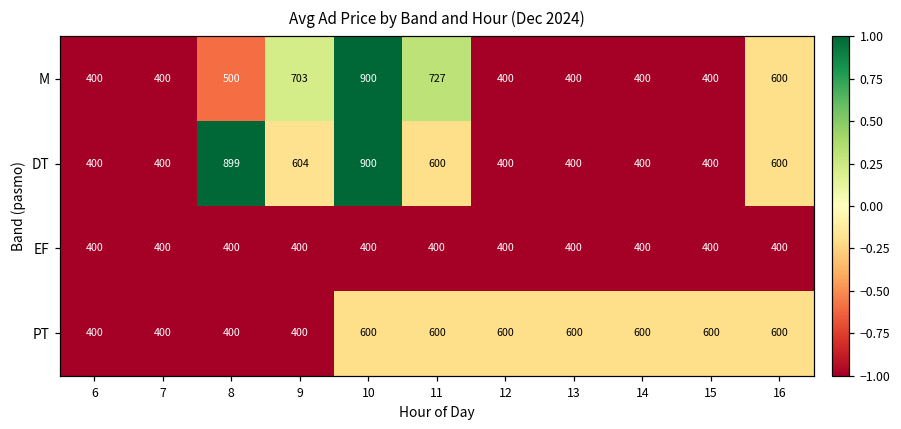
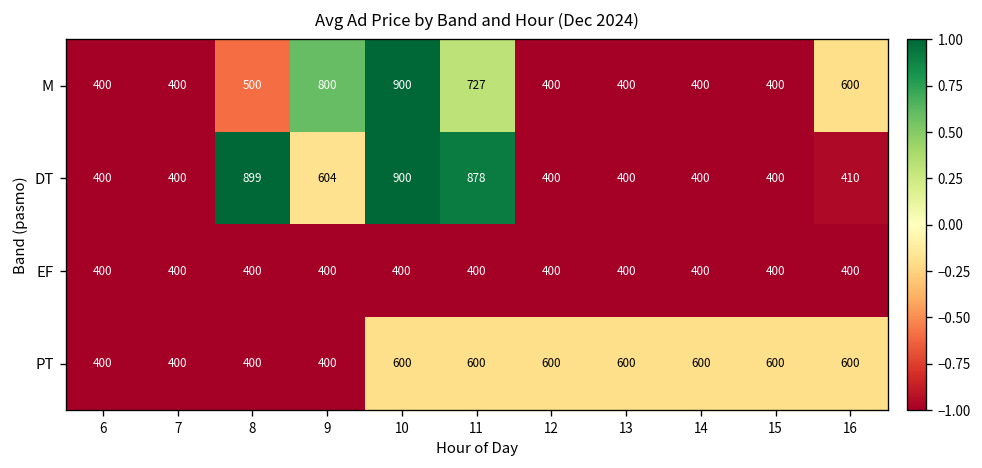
M, 9: 703 -> 800
DT, 11: 600 -> 878
DT, 16: 600 -> 410
